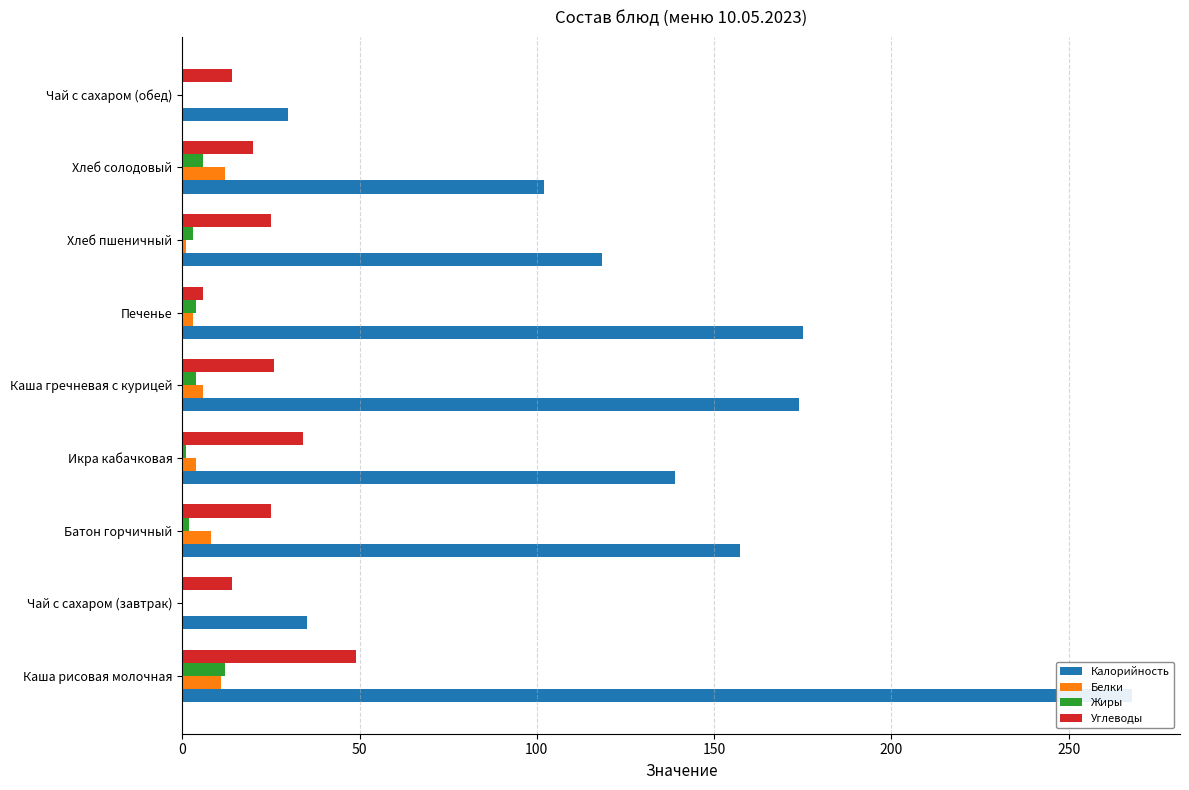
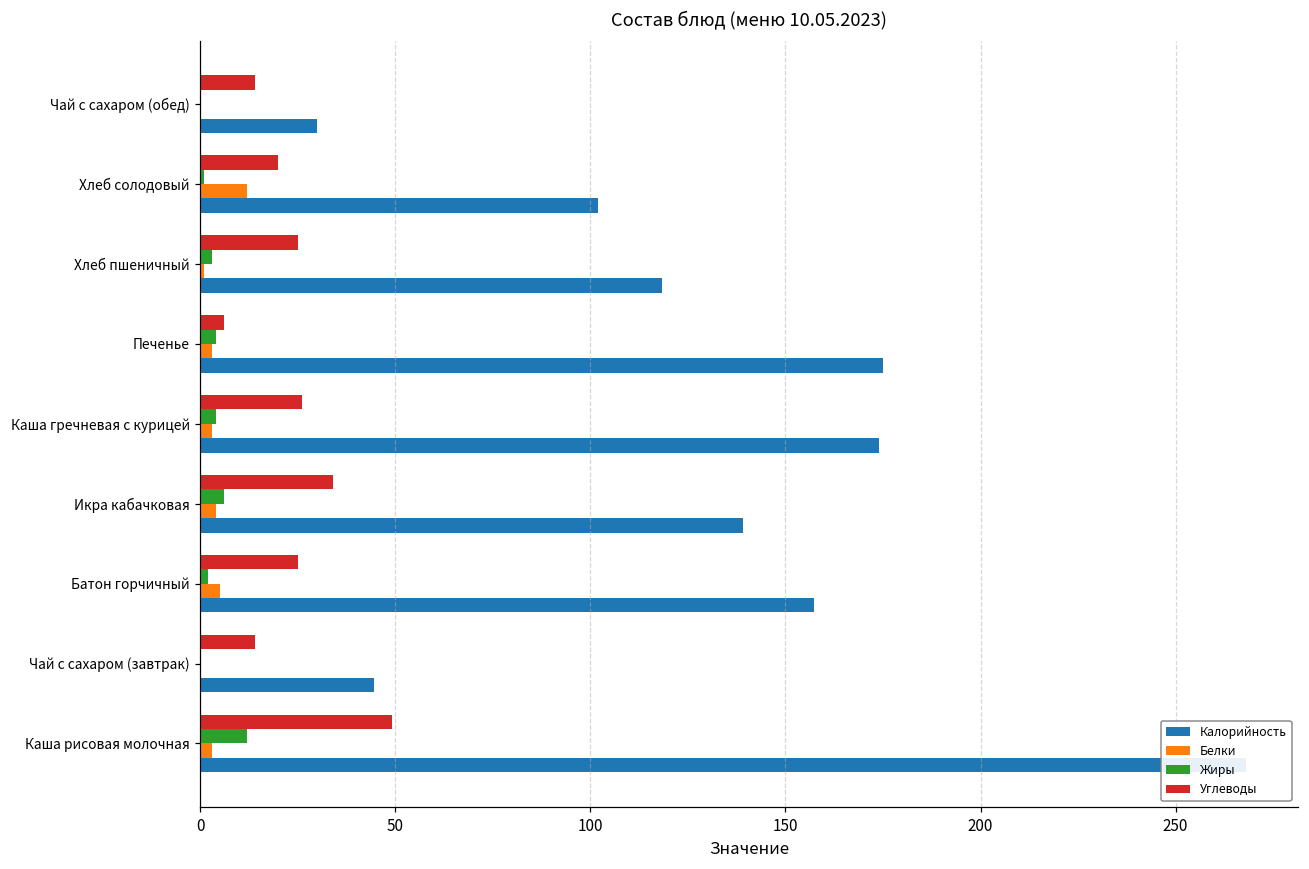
Жиры, Хлеб солодовый: 6 -> 1
Белки, Каша гречневая с курицей: 6 -> 3
Жиры, Икра кабачковая: 1 -> 6
Белки, Батон горчичный: 8 -> 5
Калорийность, Чай с сахаром (завтрак): 35 -> 45
Белки, Каша рисовая молочная: 11 -> 3
